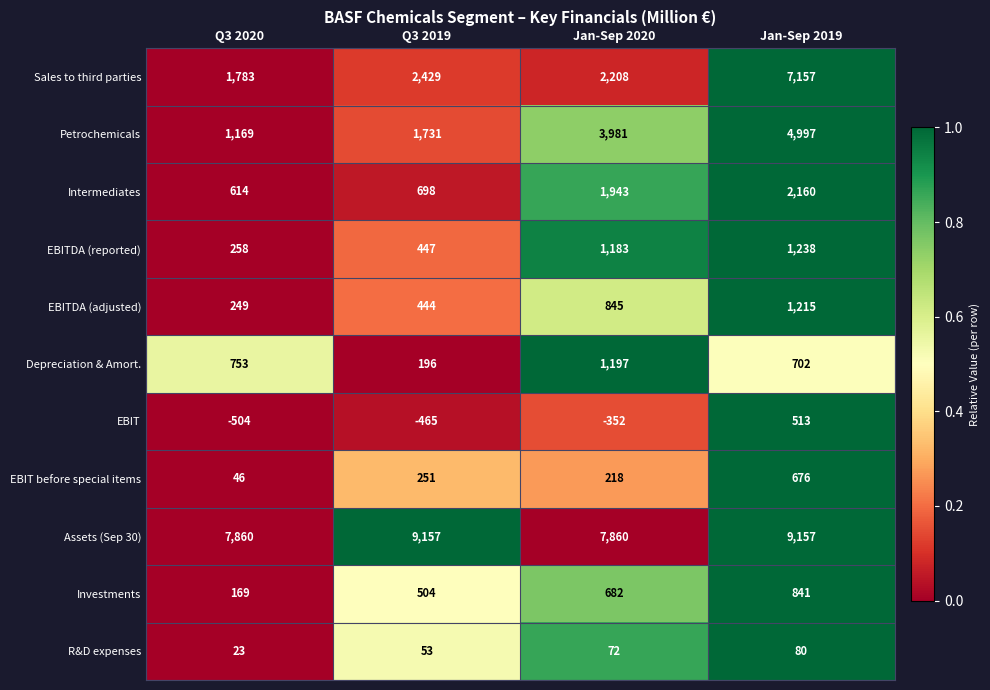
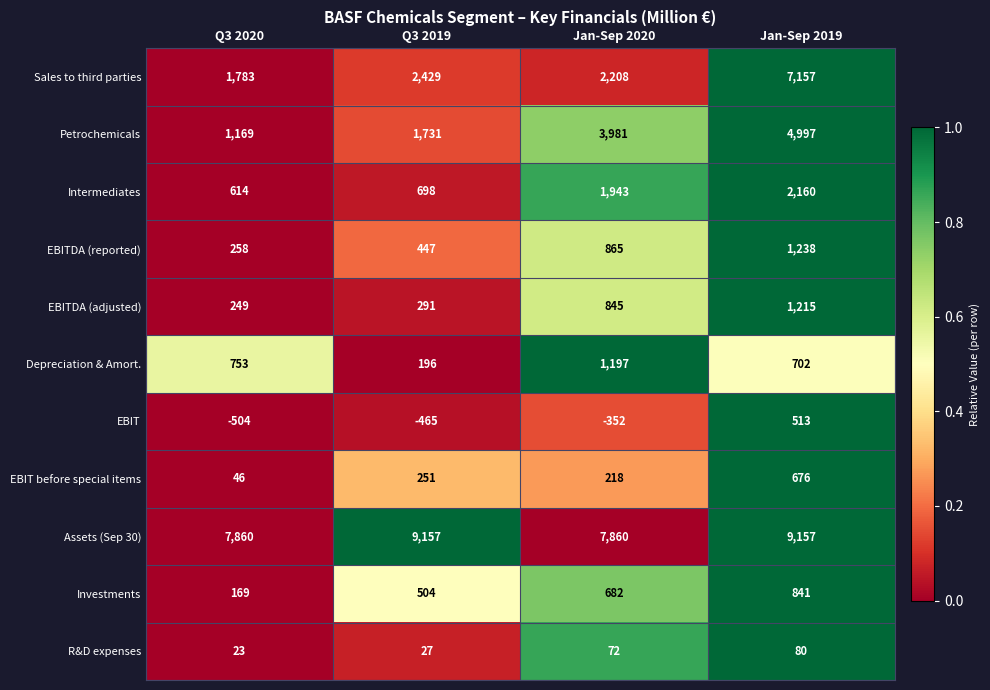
EBITDA (reported), Jan-Sep 2020: 1,183 -> 865
EBITDA (adjusted), Q3 2019: 444 -> 291
R&D expenses, Q3 2019: 53 -> 27
